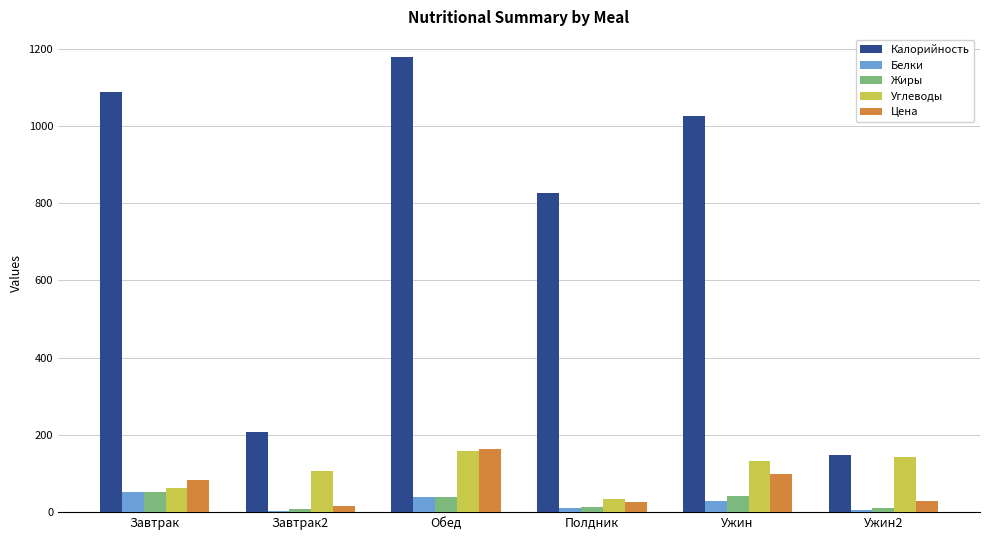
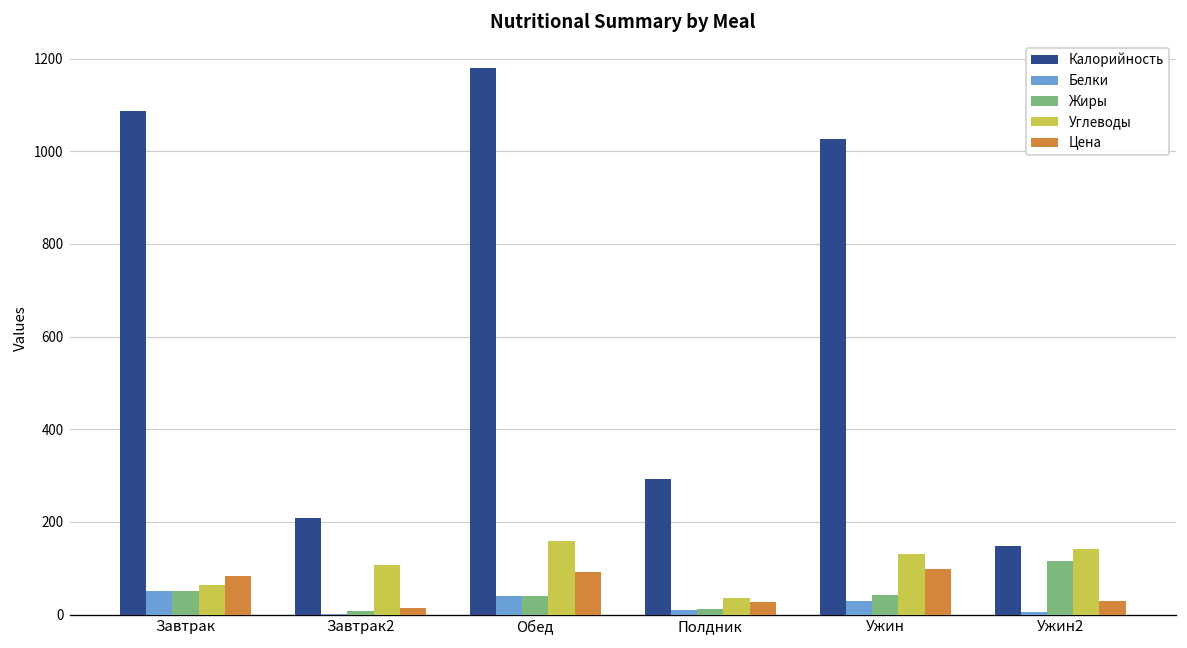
Цена, Обед: 160 -> 90
Калорийность, Полдник: 830 -> 290
Жиры, Ужин2: 10 -> 120
